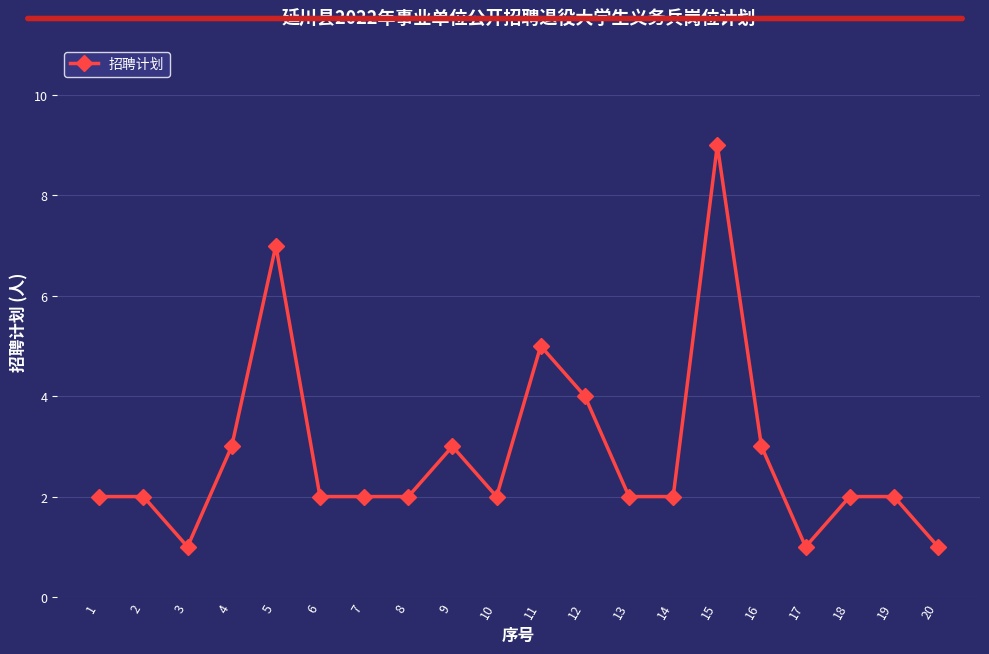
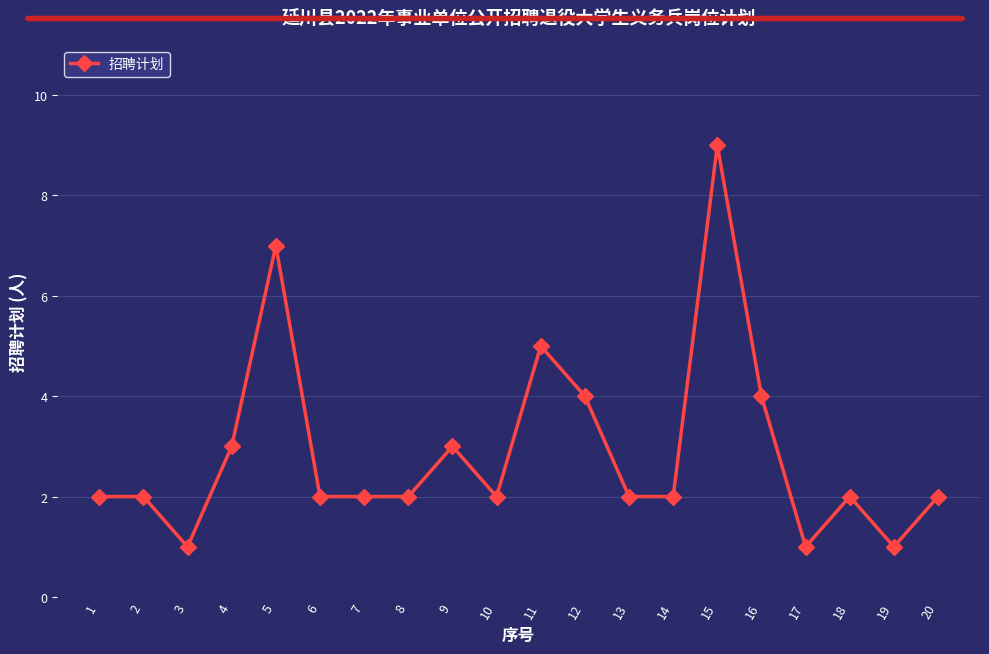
16: 3 -> 4
19: 2 -> 1
20: 1 -> 2
